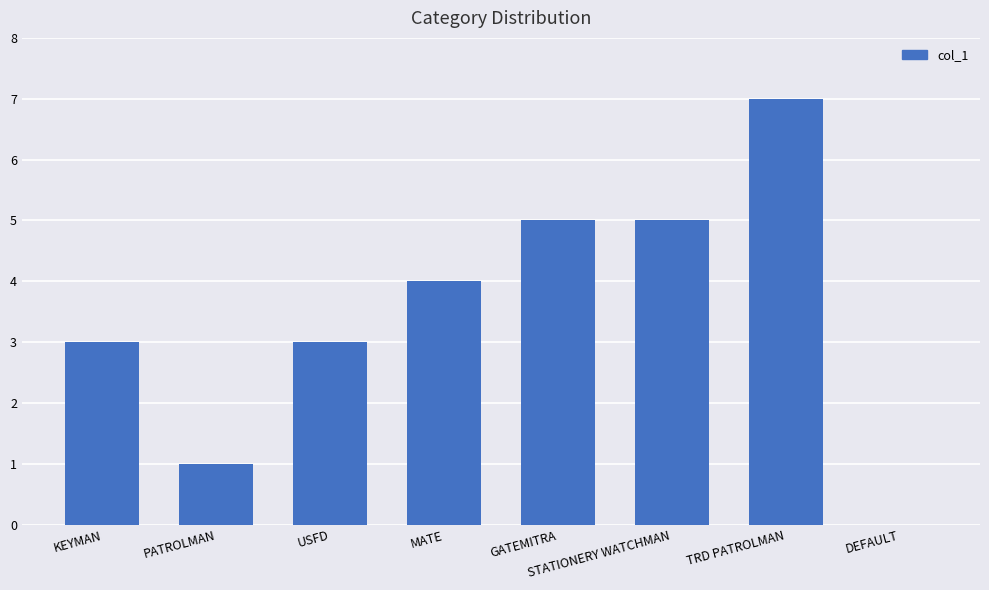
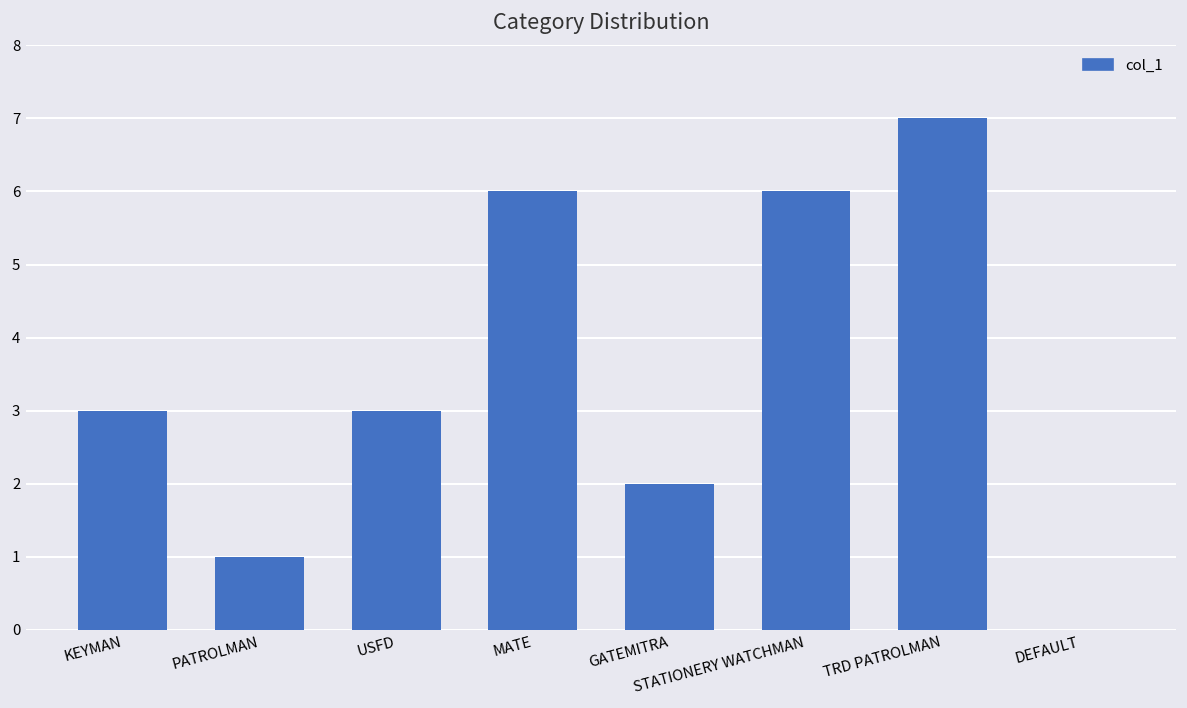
MATE: 4 -> 6
GATEMITRA: 5 -> 2
STATIONERY WATCHMAN: 5 -> 6
